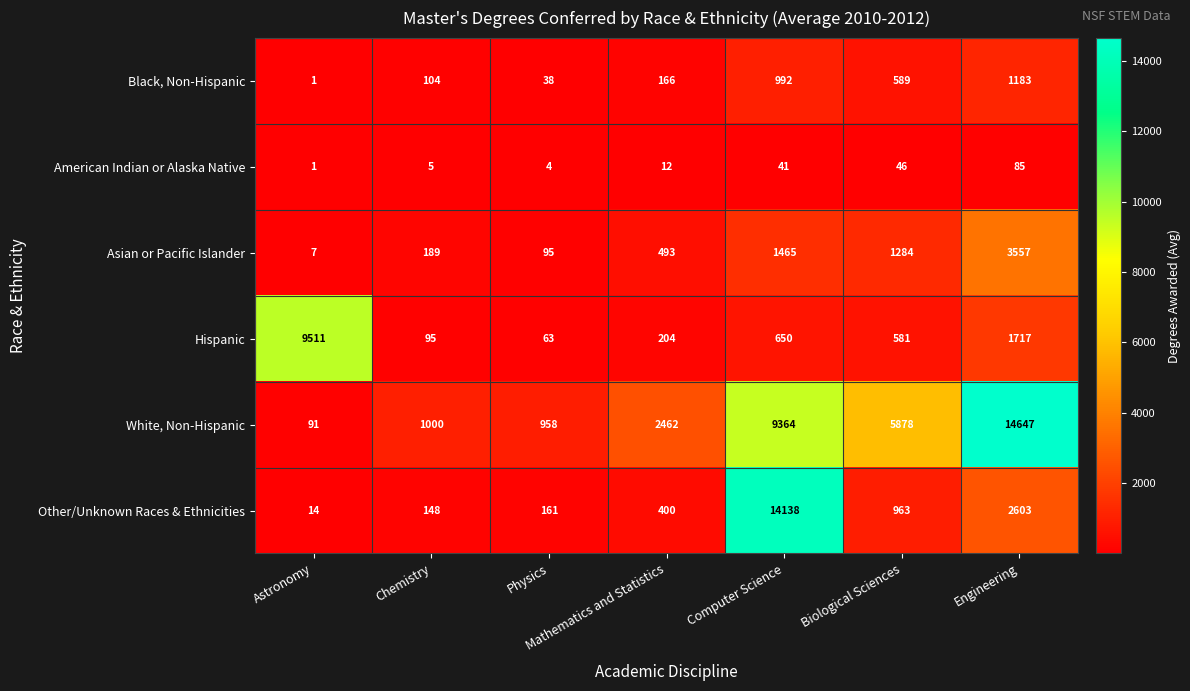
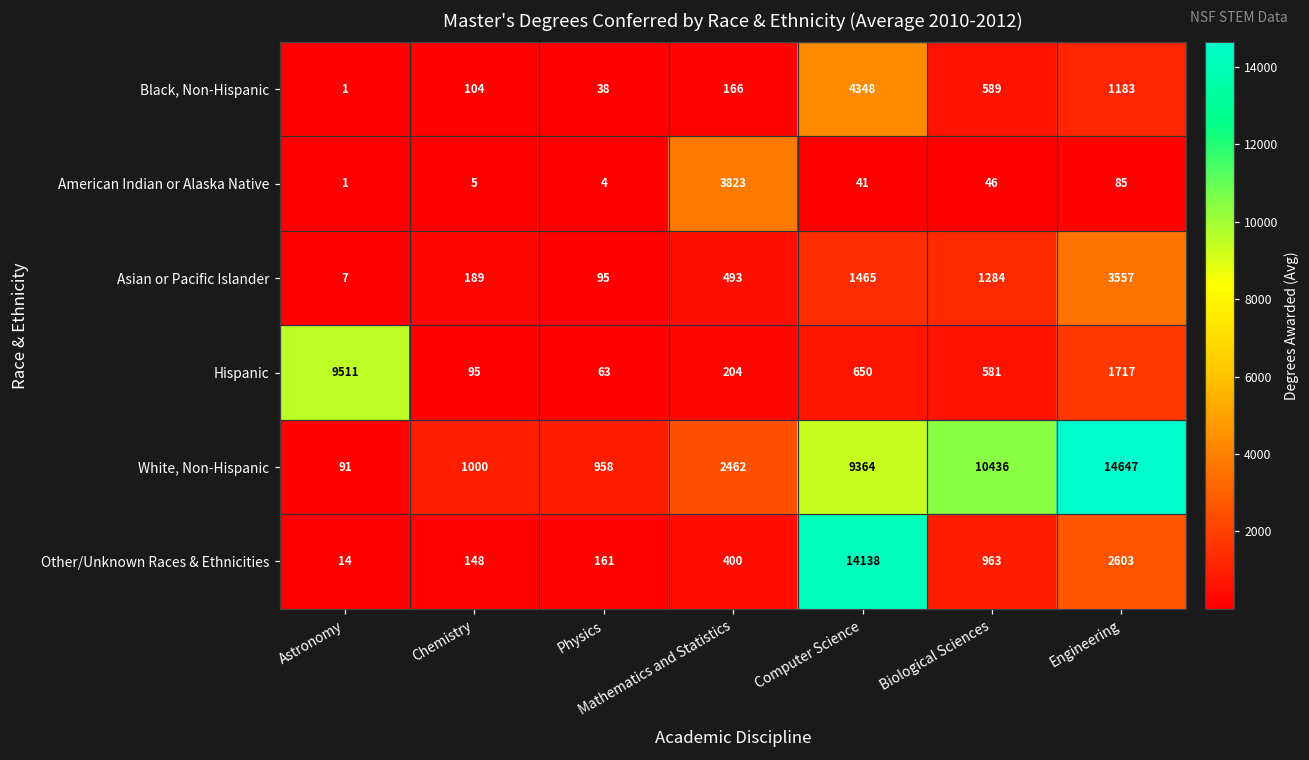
Black, Non-Hispanic, Computer Science: 992 -> 4348
American Indian or Alaska Native, Mathematics and Statistics: 12 -> 3823
White, Non-Hispanic, Biological Sciences: 5878 -> 10436
